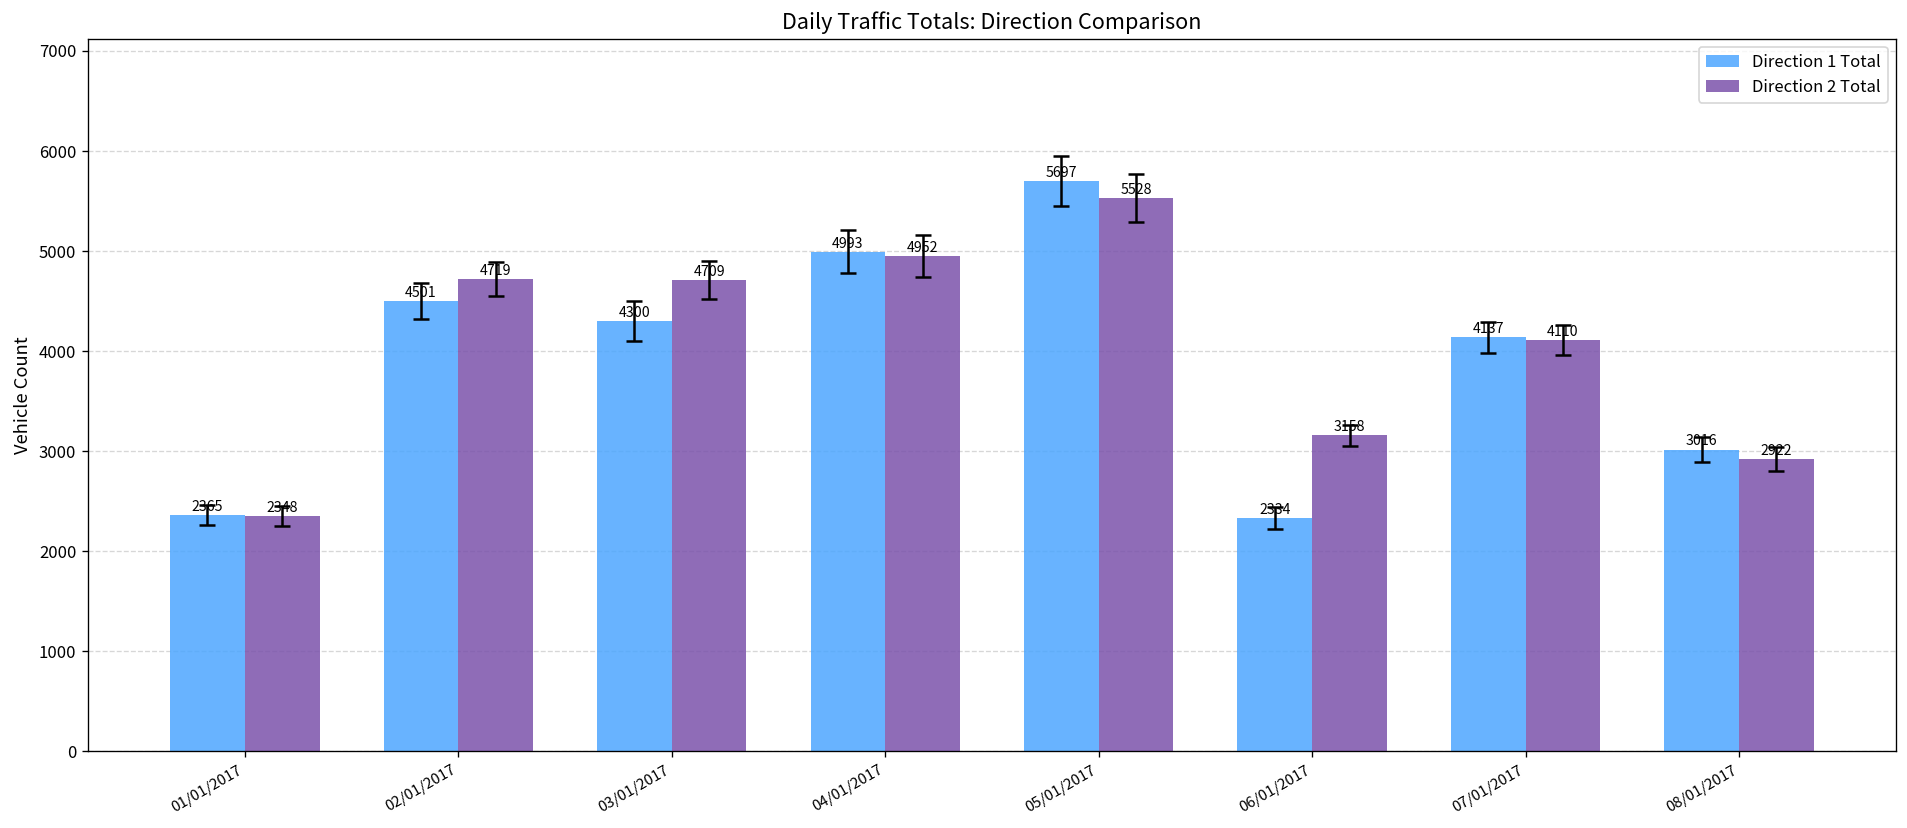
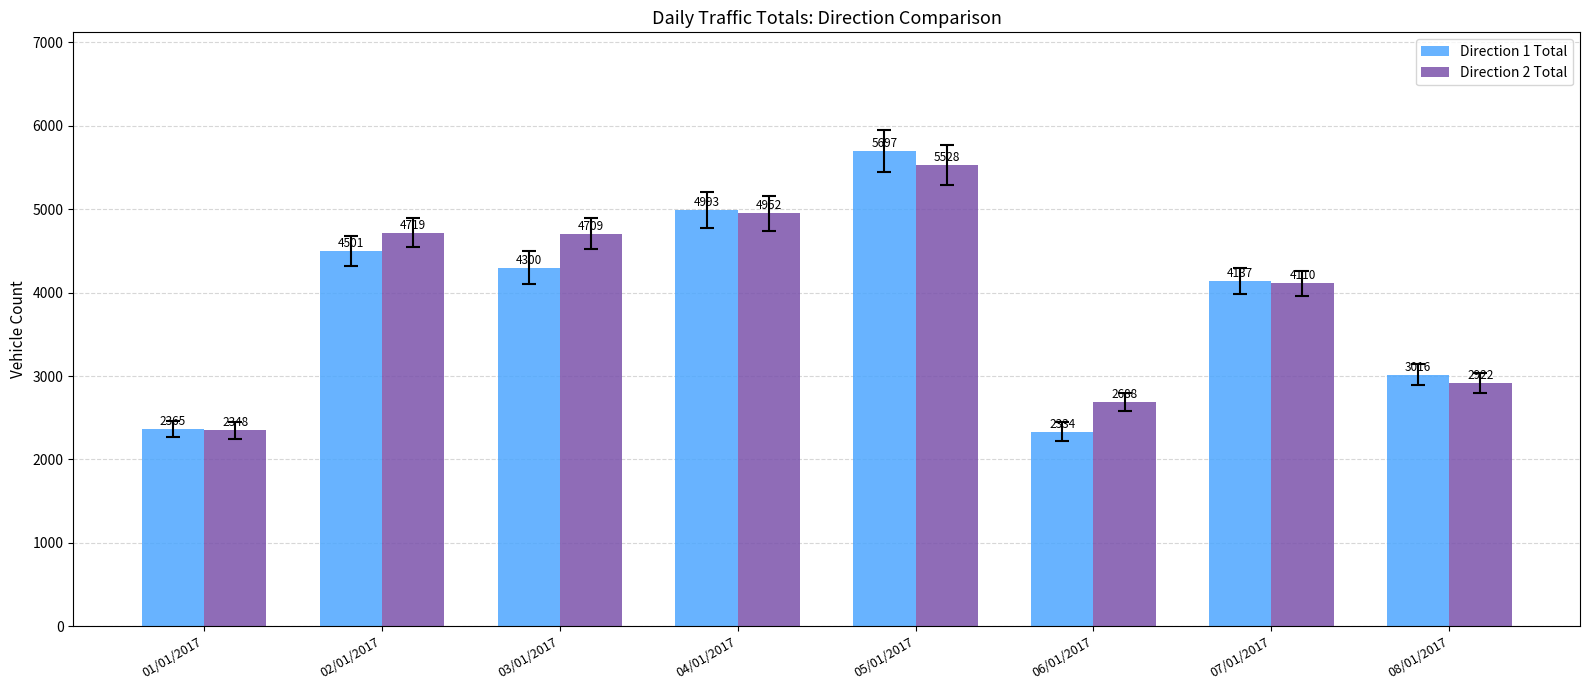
Direction 2 Total, 06/01/2017: 3158 -> 2688
